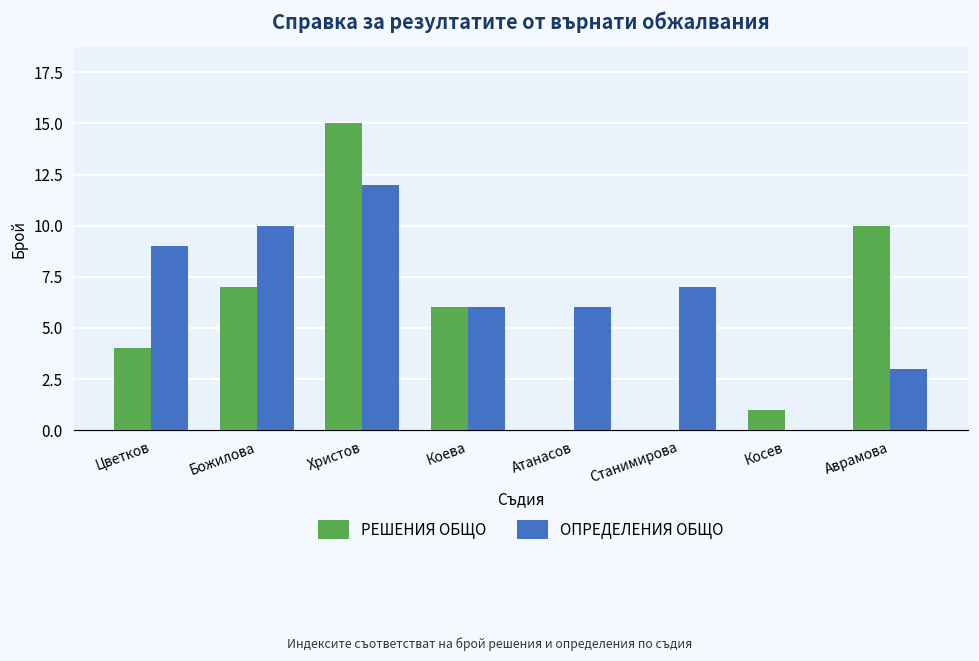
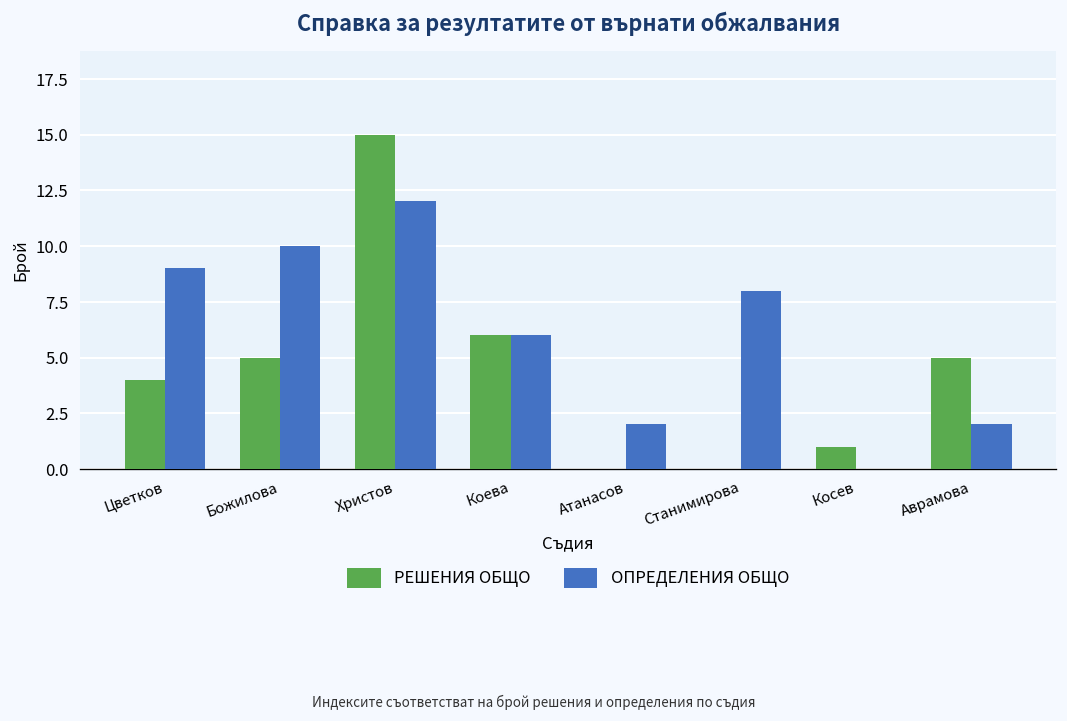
РЕШЕНИЯ ОБЩО, Божилова: 7 -> 5
ОПРЕДЕЛЕНИЯ ОБЩО, Атанасов: 6 -> 2
ОПРЕДЕЛЕНИЯ ОБЩО, Станимирова: 7 -> 8
РЕШЕНИЯ ОБЩО, Аврамова: 10 -> 5
ОПРЕДЕЛЕНИЯ ОБЩО, Аврамова: 3 -> 2
